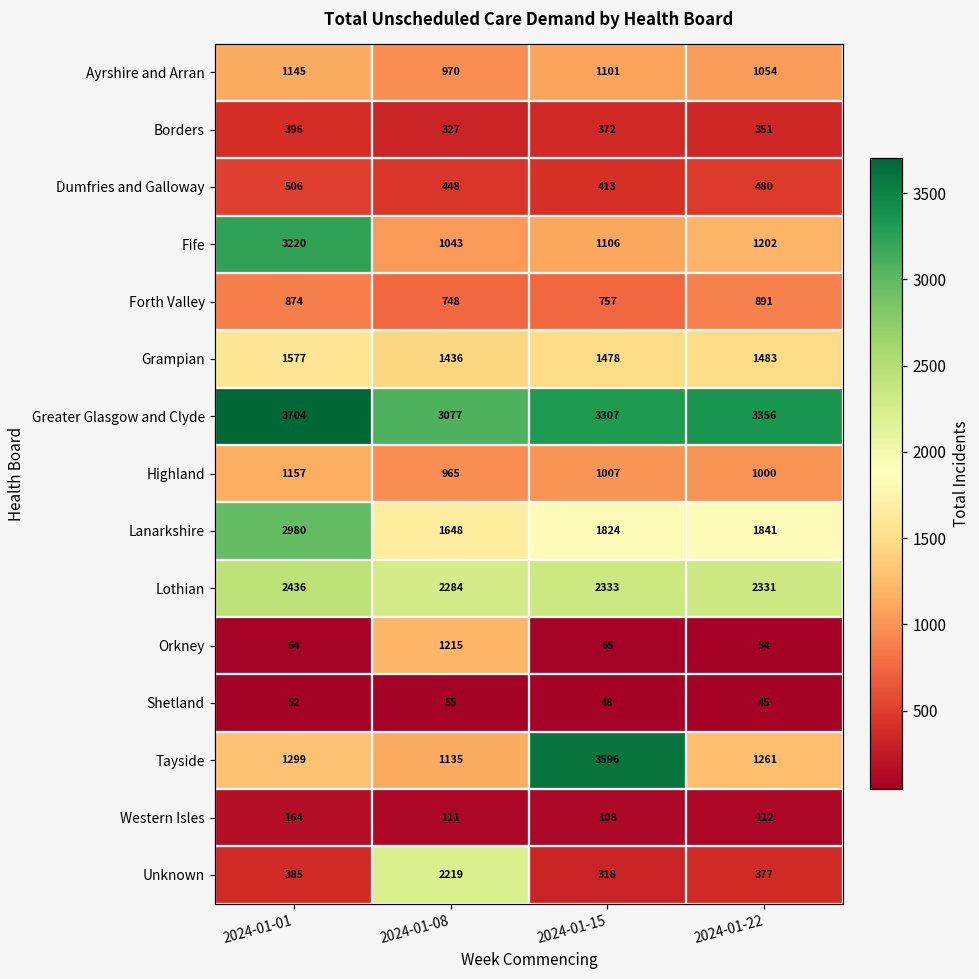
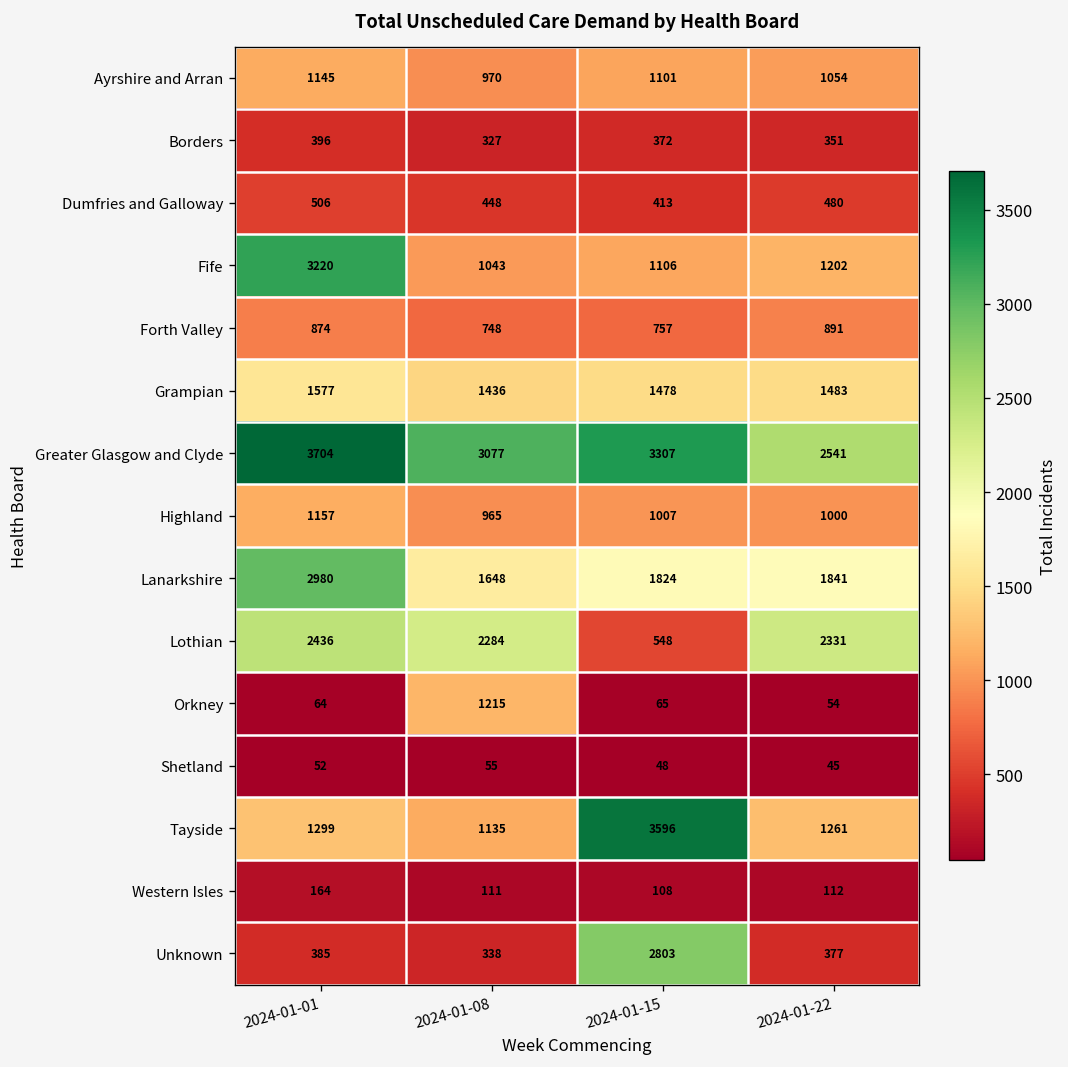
Greater Glasgow and Clyde, 2024-01-22: 3356 -> 2541
Lothian, 2024-01-15: 2333 -> 548
Unknown, 2024-01-08: 2219 -> 338
Unknown, 2024-01-15: 318 -> 2803
